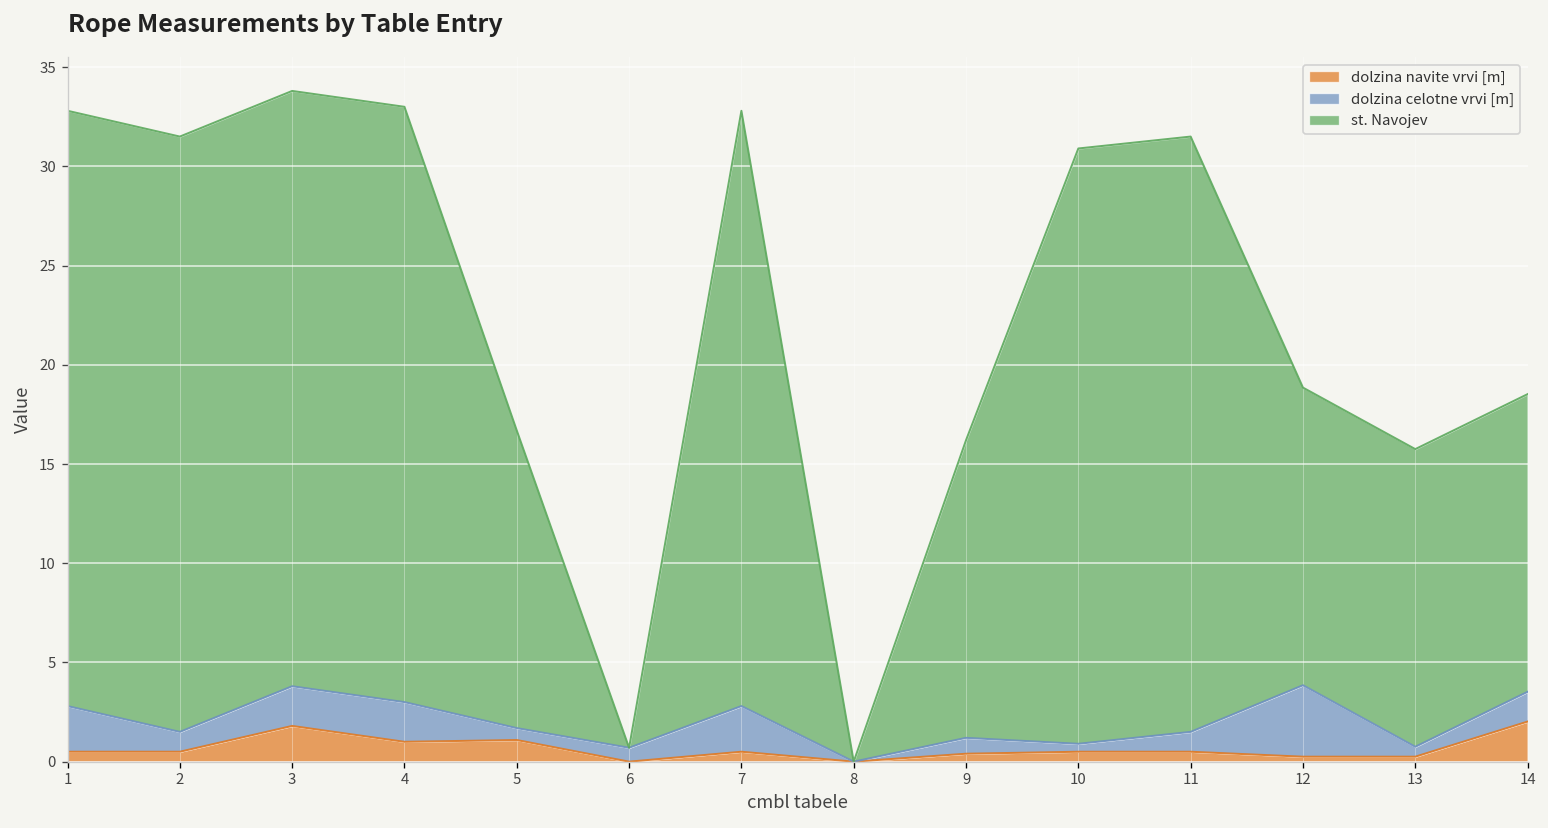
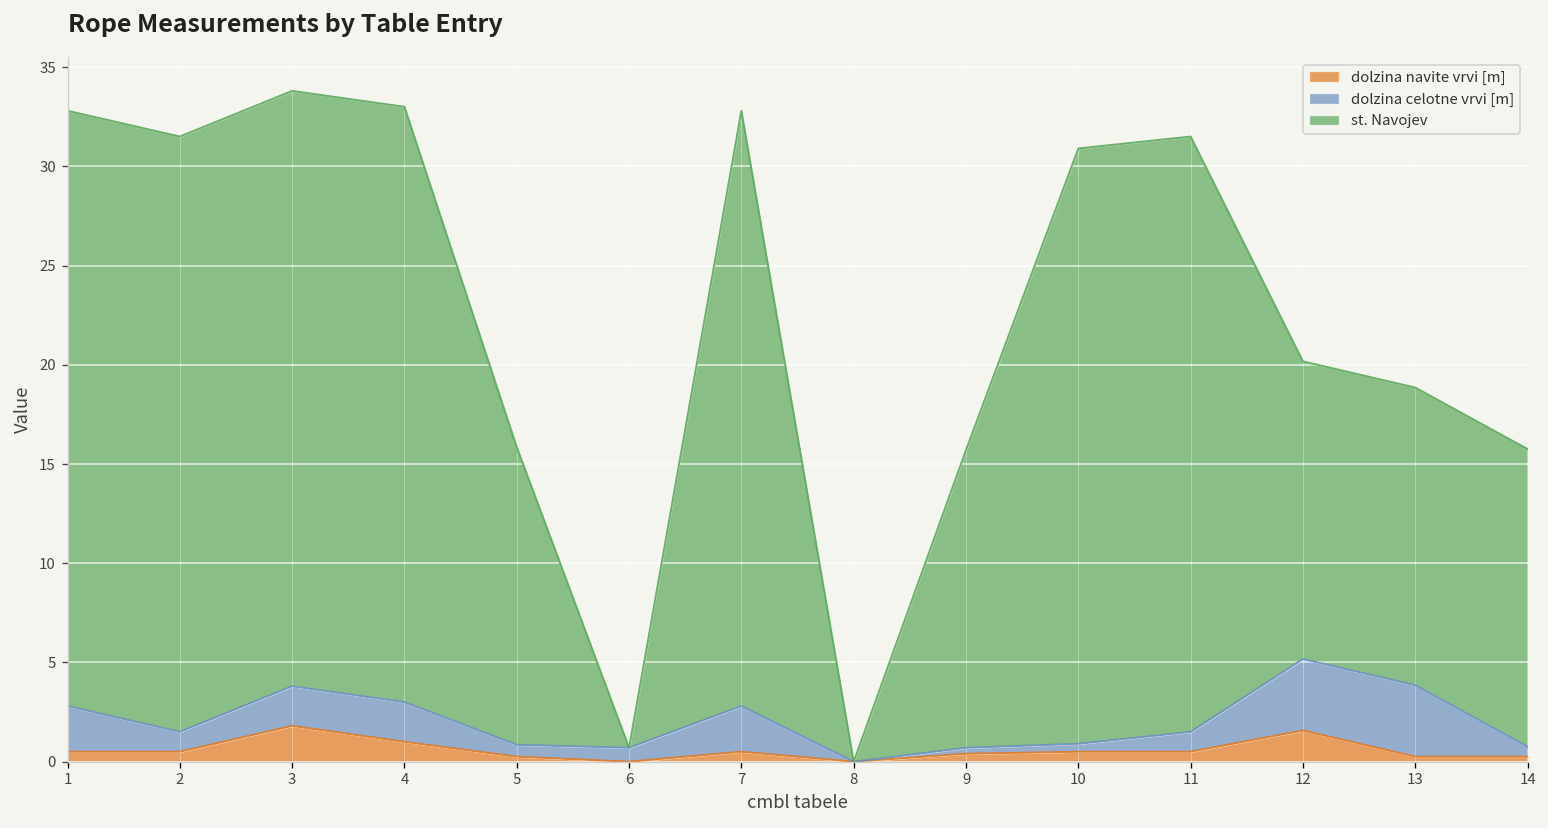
dolzina navite vrvi [m], 5: 1.1 -> 0.3
dolzina celotne vrvi [m], 9: 0.8 -> 0.3
dolzina navite vrvi [m], 12: 0.3 -> 1.6
dolzina celotne vrvi [m], 13: 0.5 -> 3.6
dolzina navite vrvi [m], 14: 2.0 -> 0.3
dolzina celotne vrvi [m], 14: 1.5 -> 0.5
